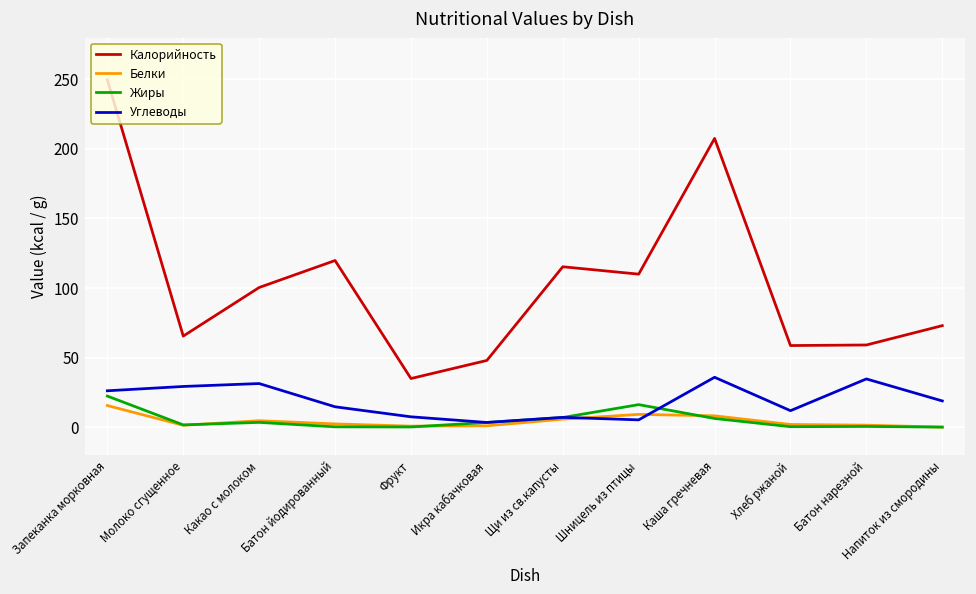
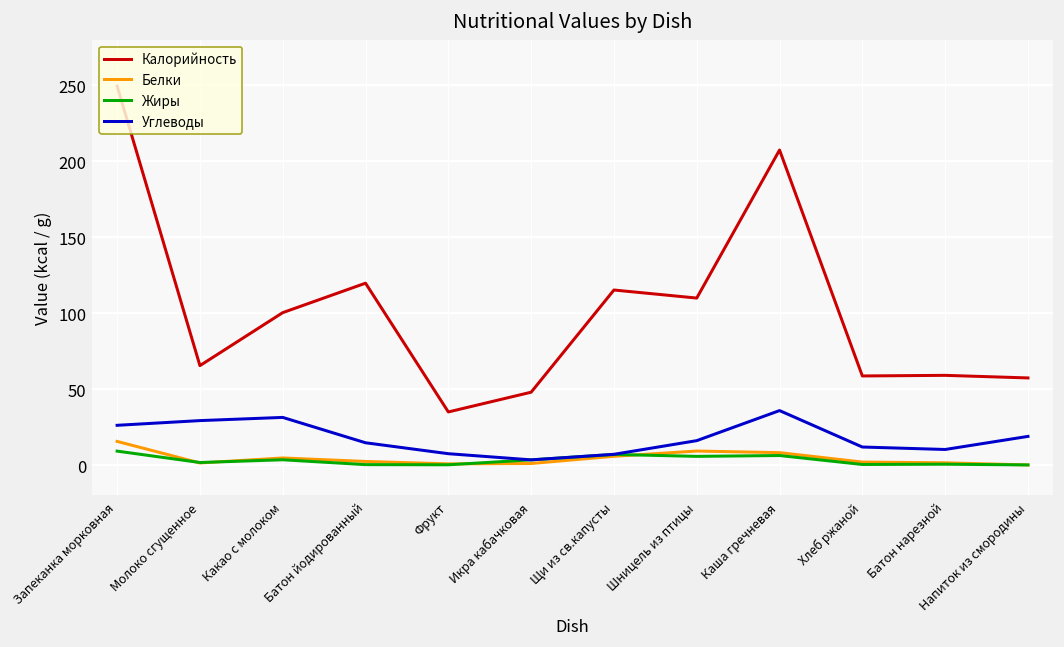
Жиры, Запеканка морковная: 22 -> 9
Жиры, Шницель из птицы: 16 -> 6
Углеводы, Шницель из птицы: 5 -> 16
Углеводы, Батон нарезной: 35 -> 10
Калорийность, Напиток из смородины: 73 -> 57
